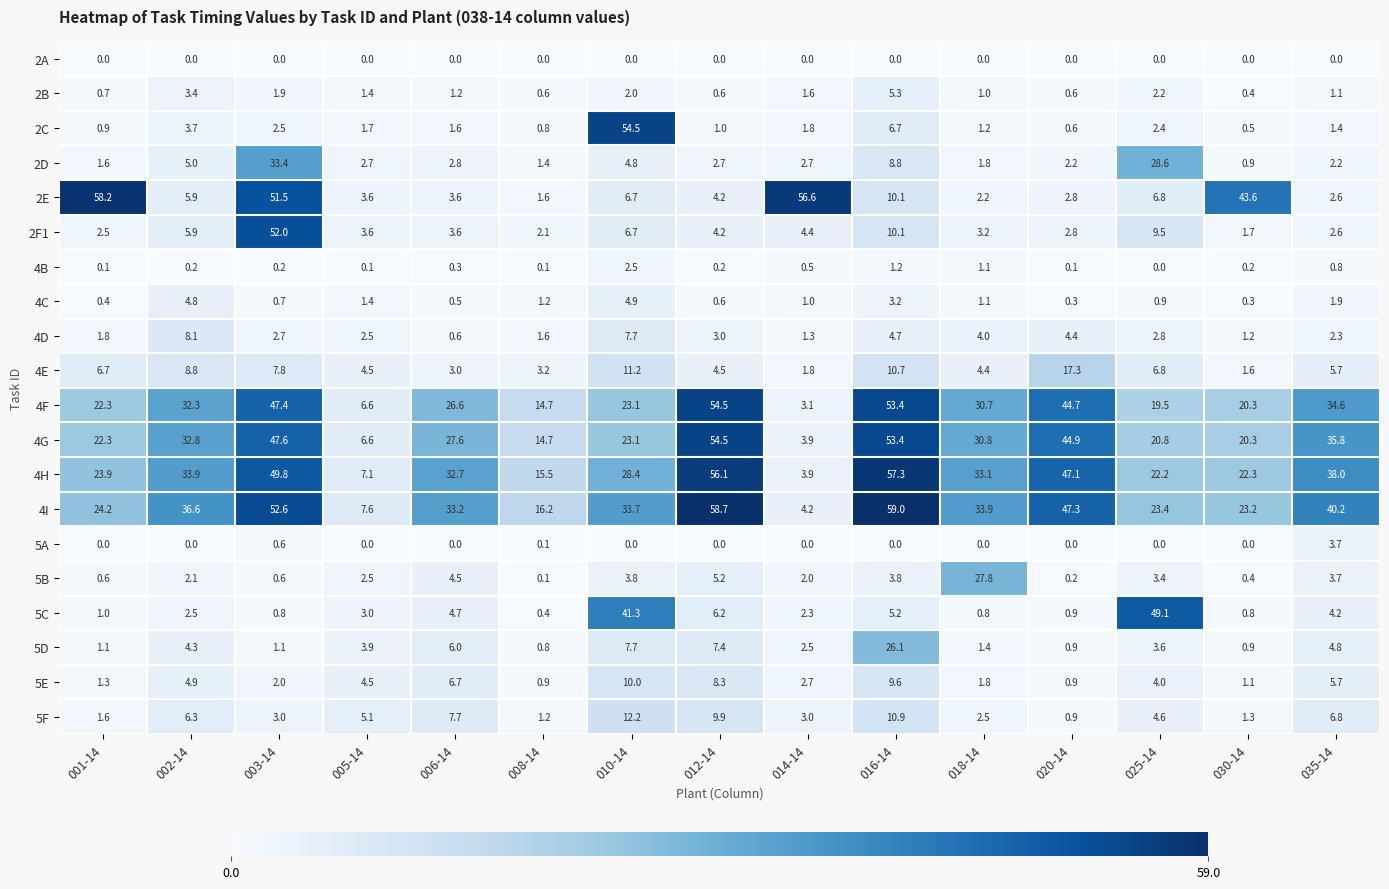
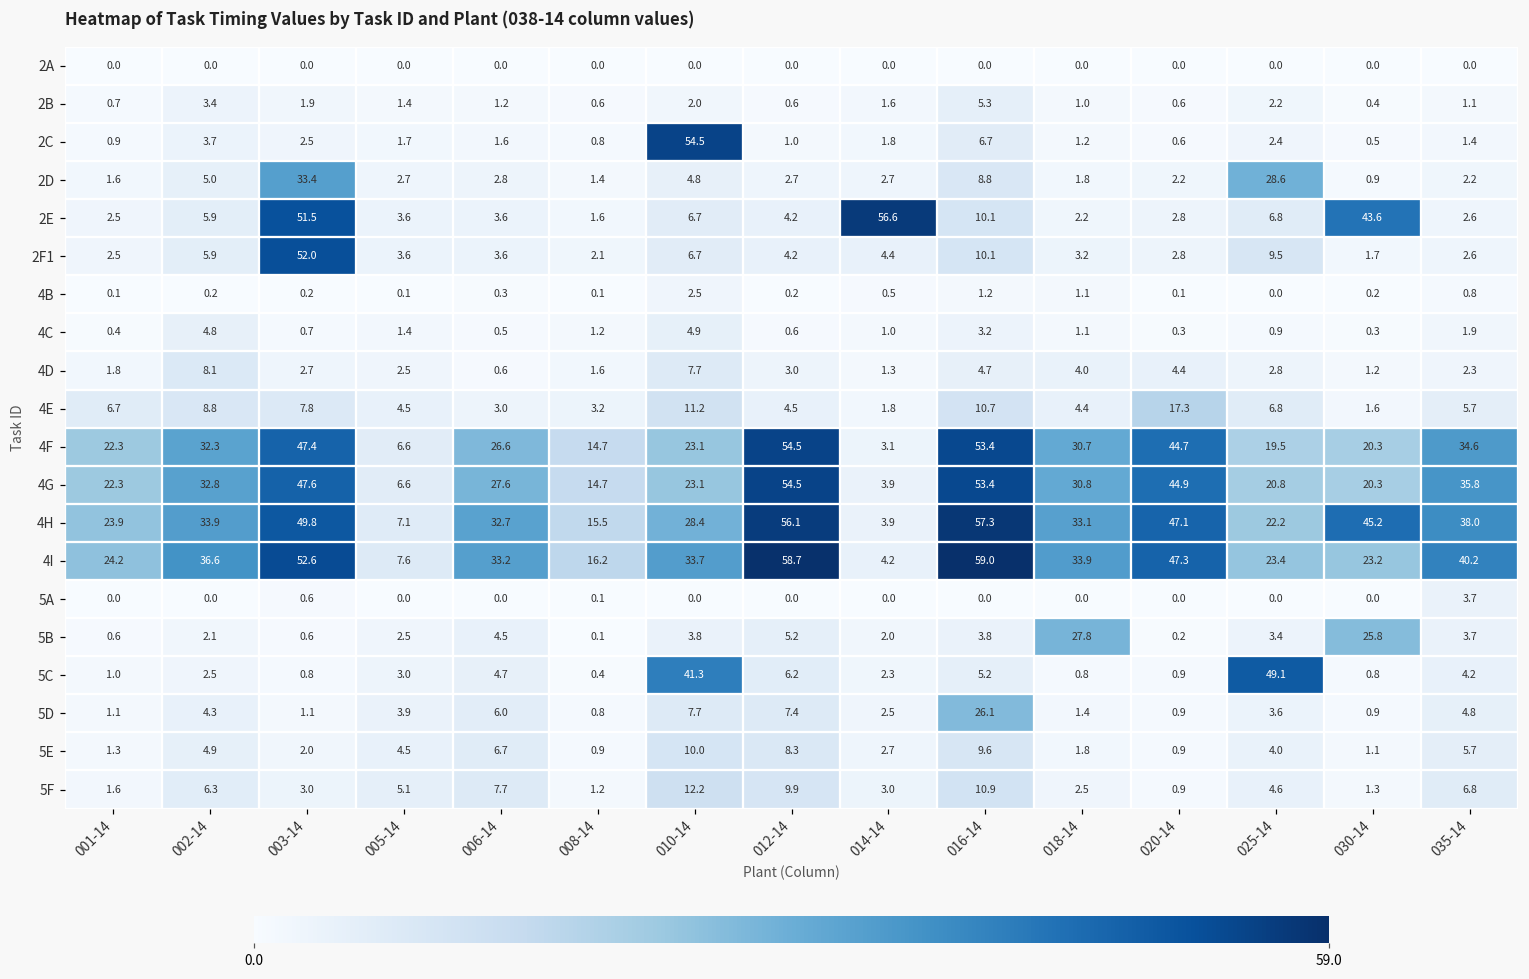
2E, 001-14: 58.2 -> 2.5
4H, 030-14: 22.3 -> 45.2
5B, 030-14: 0.4 -> 25.8
